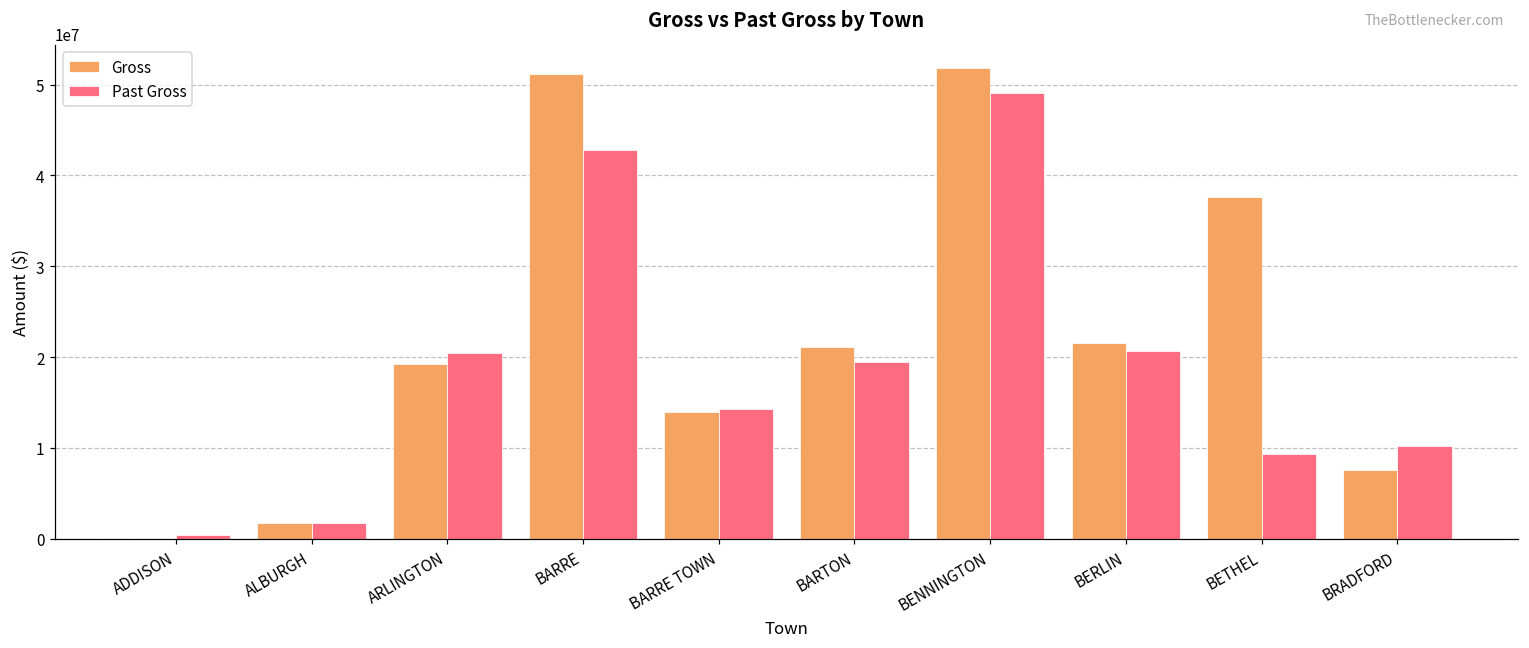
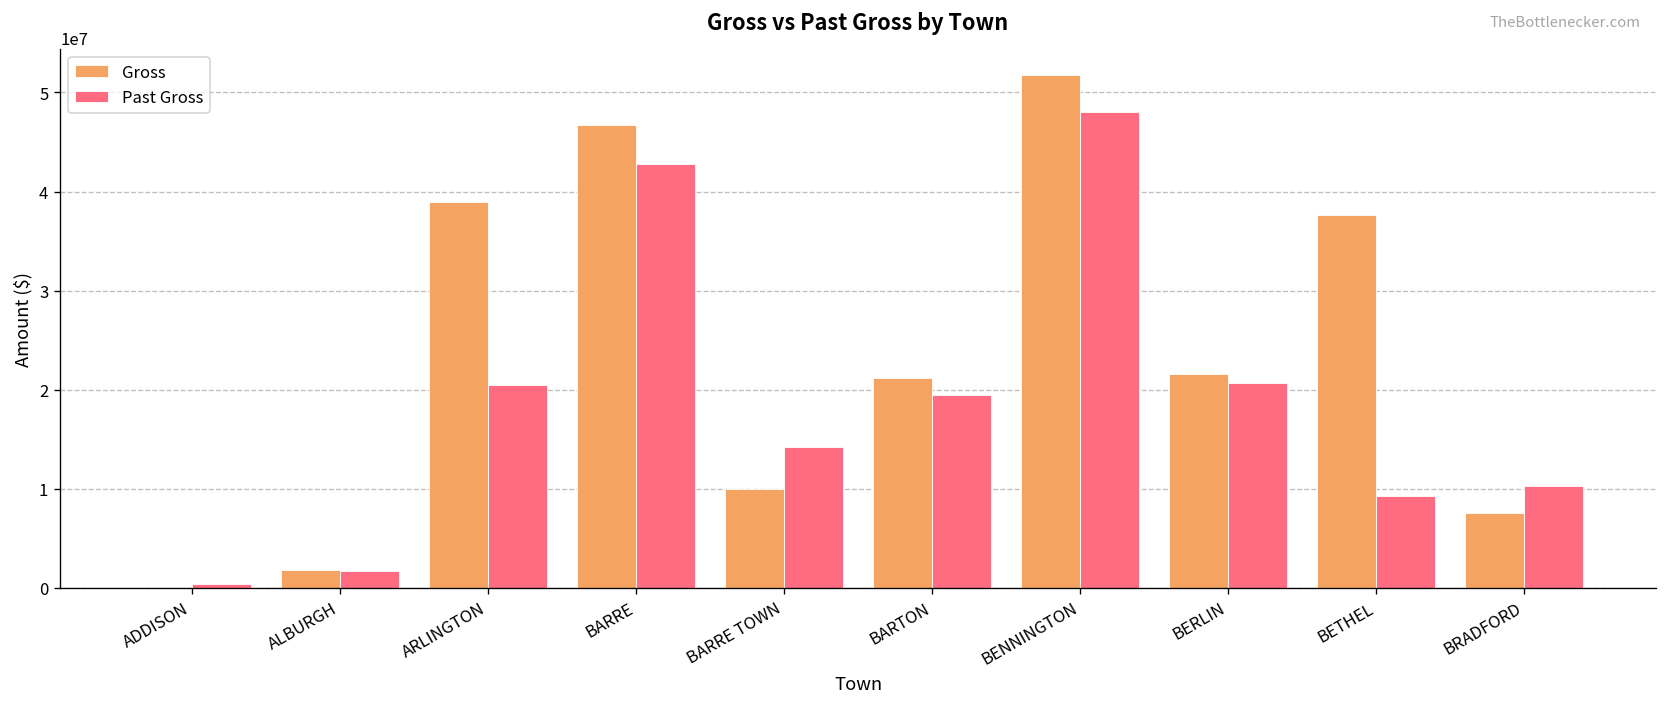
Gross, ARLINGTON: 19000000 -> 39000000
Gross, BARRE: 51000000 -> 47000000
Gross, BARRE TOWN: 14000000 -> 10000000
Past Gross, BENNINGTON: 49000000 -> 48000000
